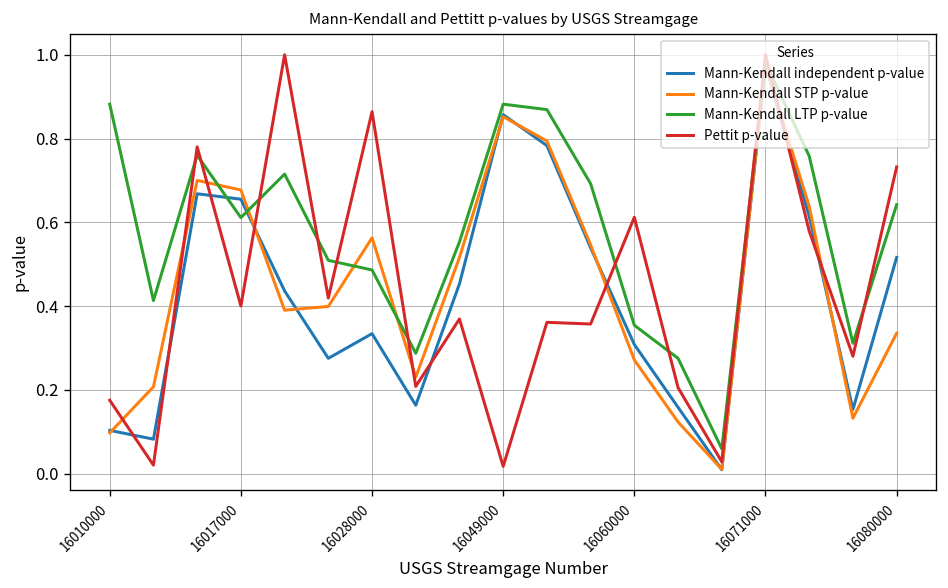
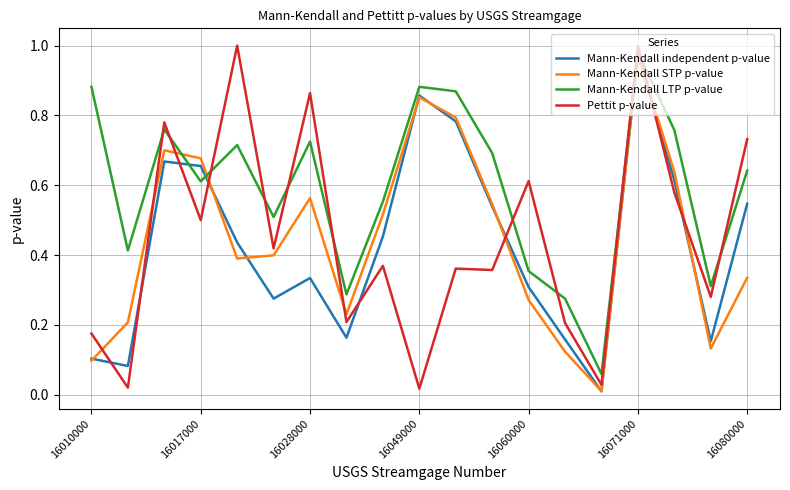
Pettit p-value, 16017000: 0.4 -> 0.5
Mann-Kendall LTP p-value, 16028000: 0.49 -> 0.73
Mann-Kendall independent p-value, 16080000: 0.52 -> 0.55
